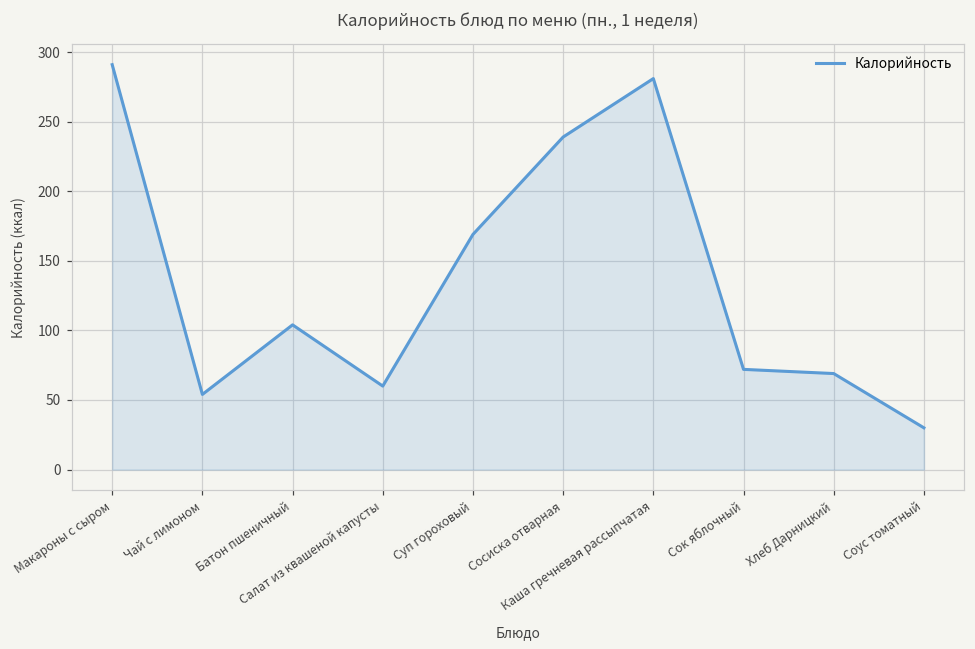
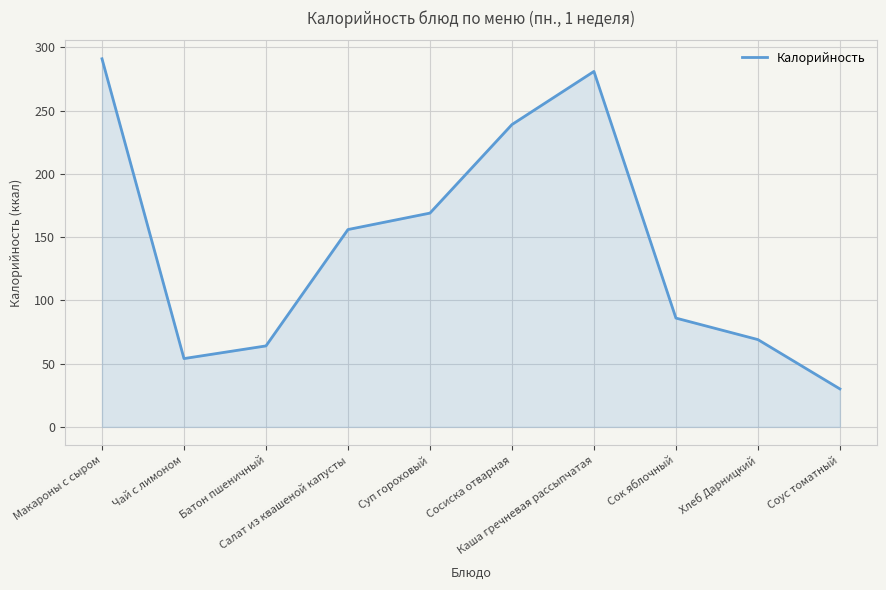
Батон пшеничный: 104 -> 64
Салат из квашеной капусты: 60 -> 156
Сок яблочный: 72 -> 86
